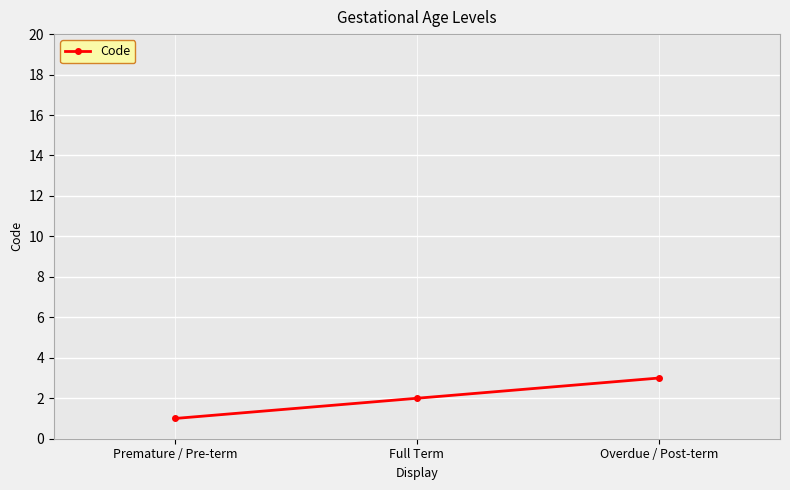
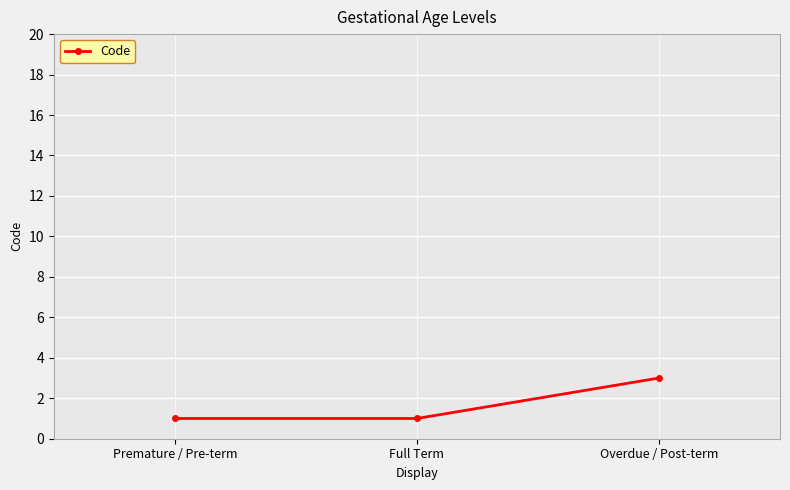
Full Term: 2 -> 1
